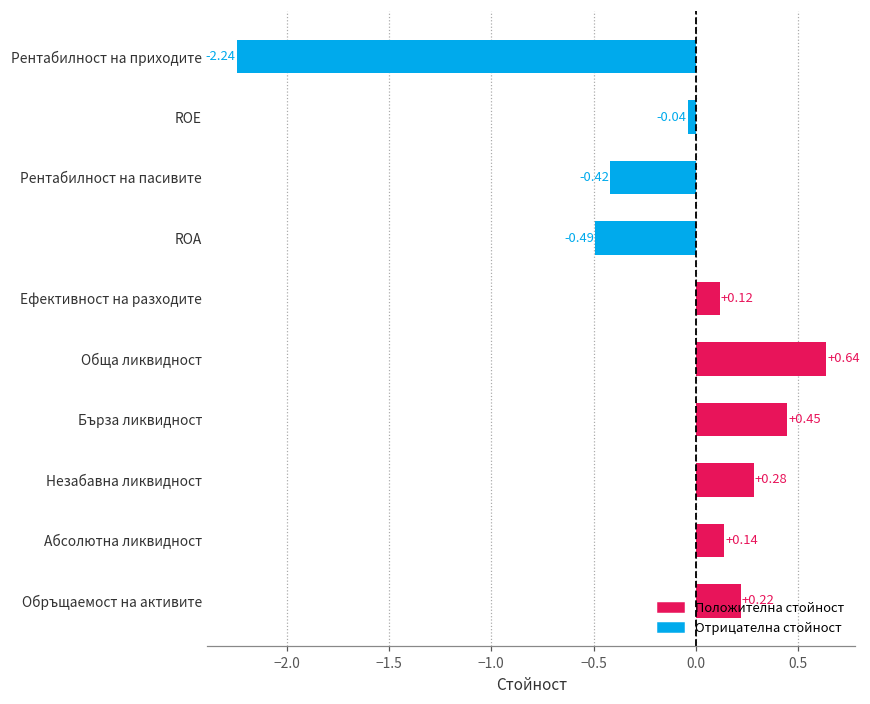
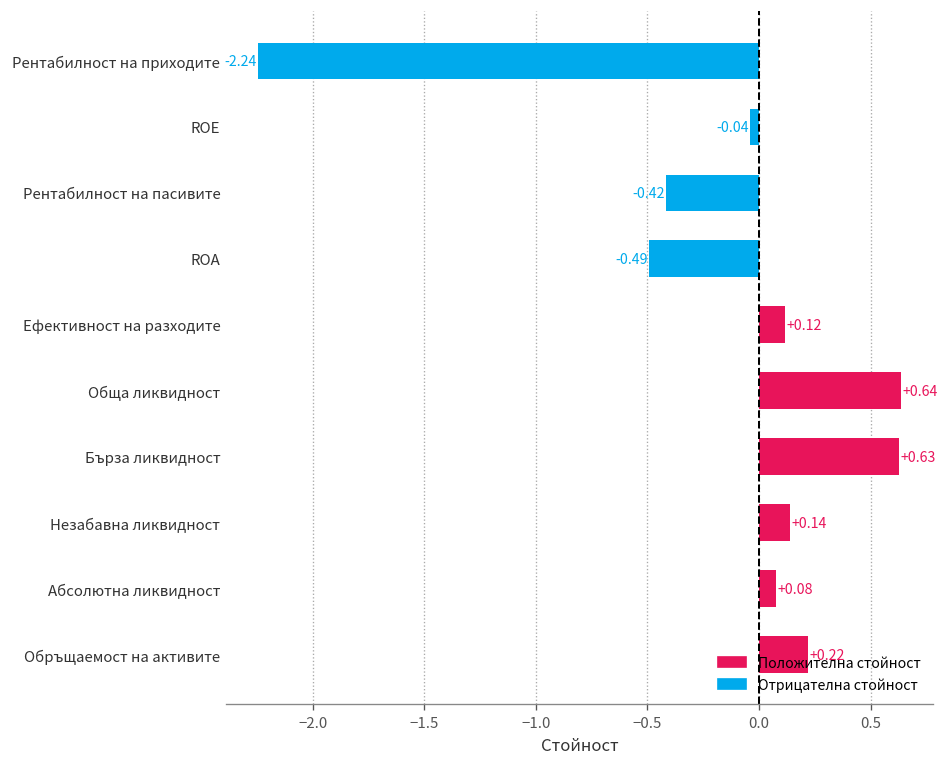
Бърза ликвидност: +0.45 -> +0.63
Незабавна ликвидност: +0.28 -> +0.14
Абсолютна ликвидност: +0.14 -> +0.08
